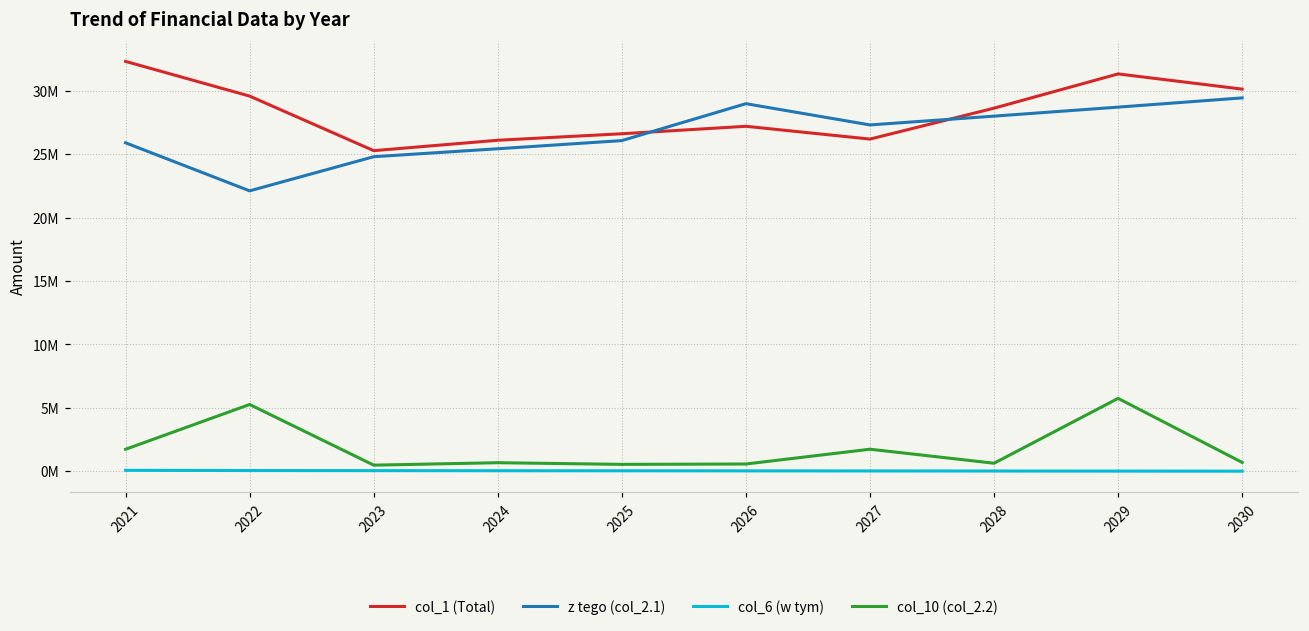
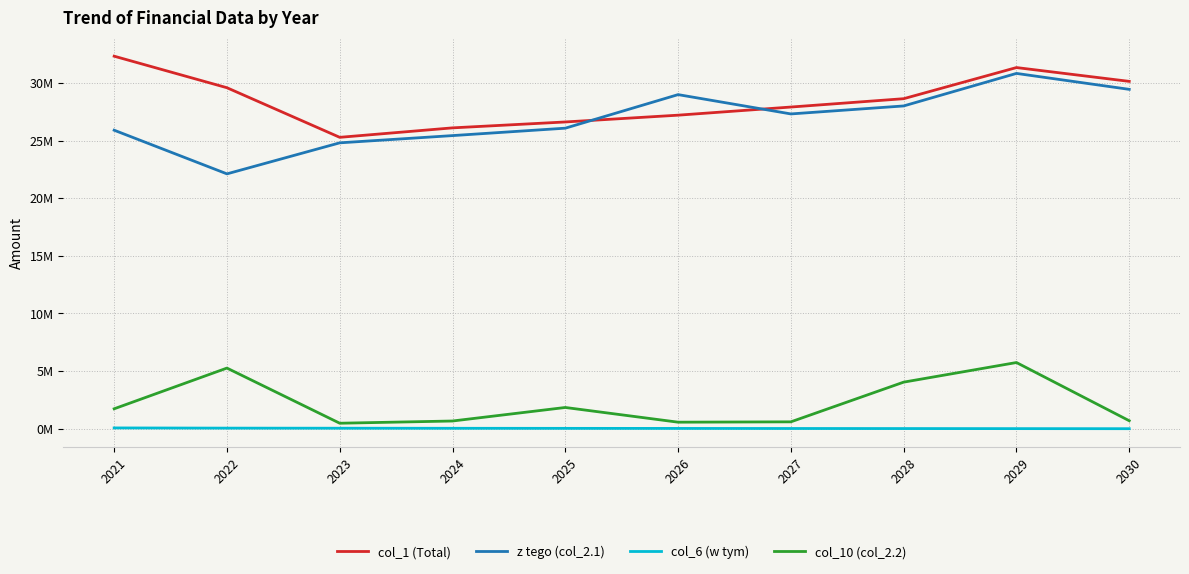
col_10 (col_2.2), 2025: 500000 -> 1800000
col_1 (Total), 2027: 26200000 -> 27900000
col_10 (col_2.2), 2027: 1700000 -> 600000
col_10 (col_2.2), 2028: 600000 -> 4000000
z tego (col_2.1), 2029: 28700000 -> 30800000
